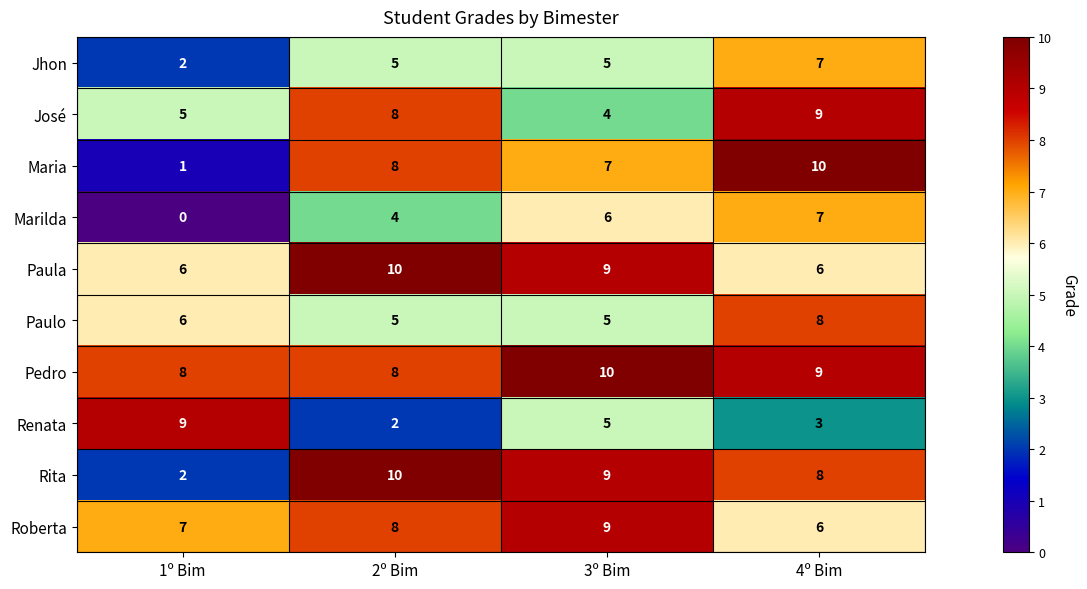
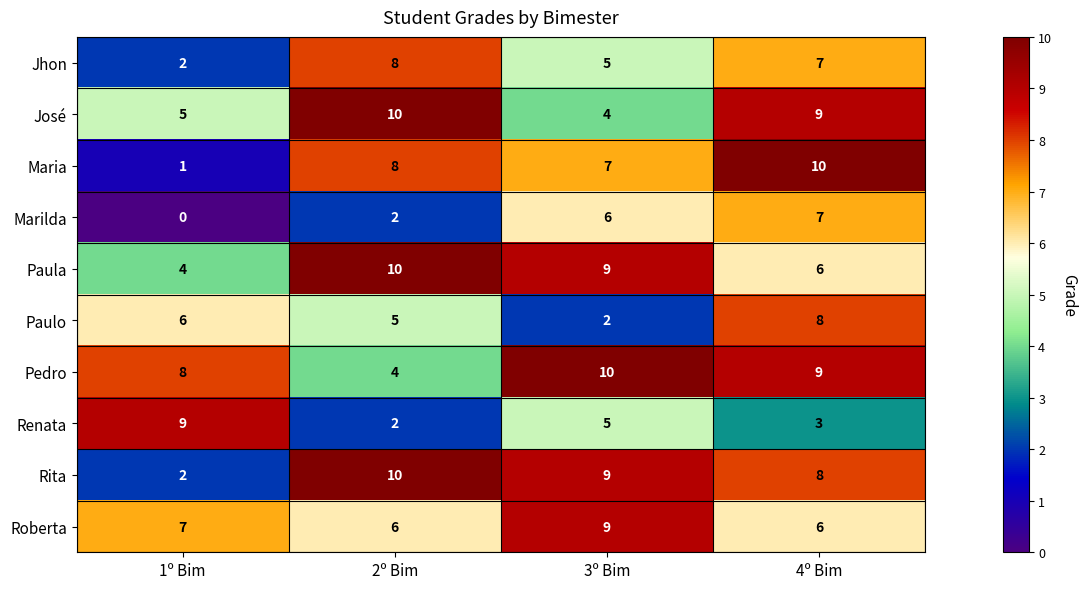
Jhon, 2º Bim: 5 -> 8
José, 2º Bim: 8 -> 10
Marilda, 2º Bim: 4 -> 2
Paula, 1º Bim: 6 -> 4
Paulo, 3º Bim: 5 -> 2
Pedro, 2º Bim: 8 -> 4
Roberta, 2º Bim: 8 -> 6
